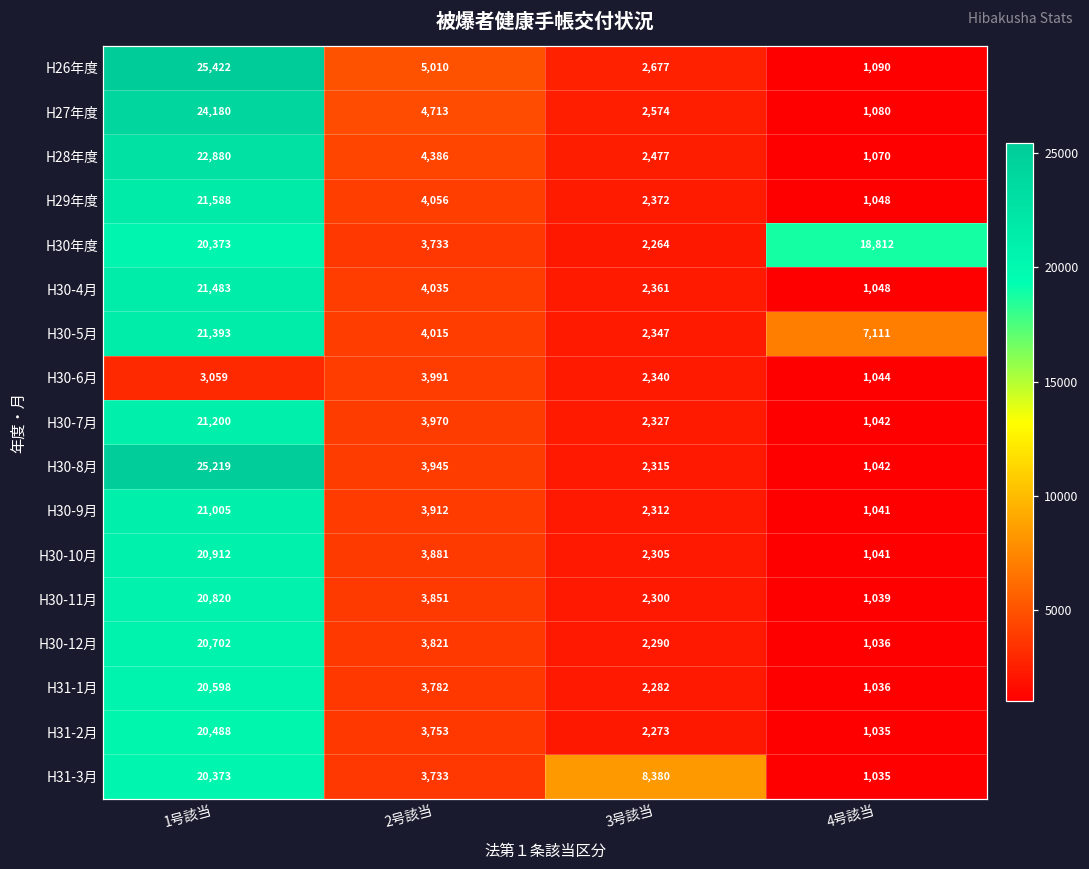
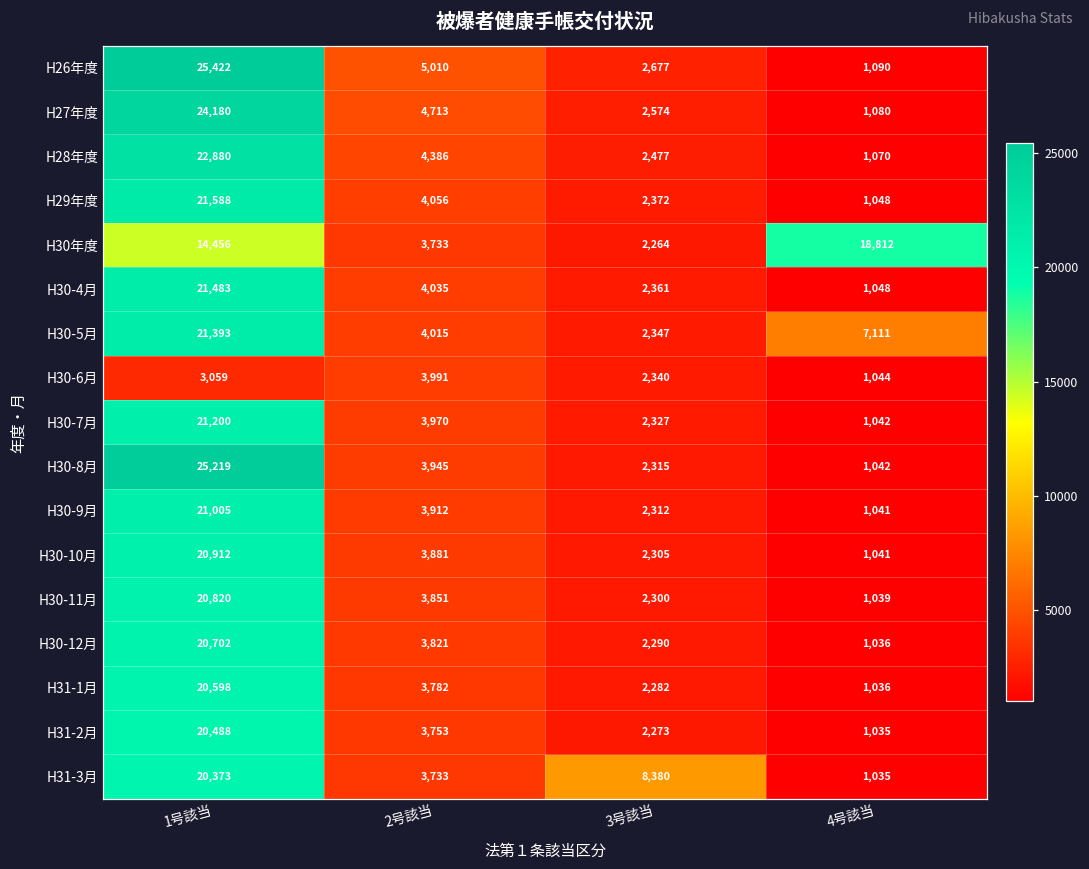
H30年度, 1号該当: 20,373 -> 14,456
